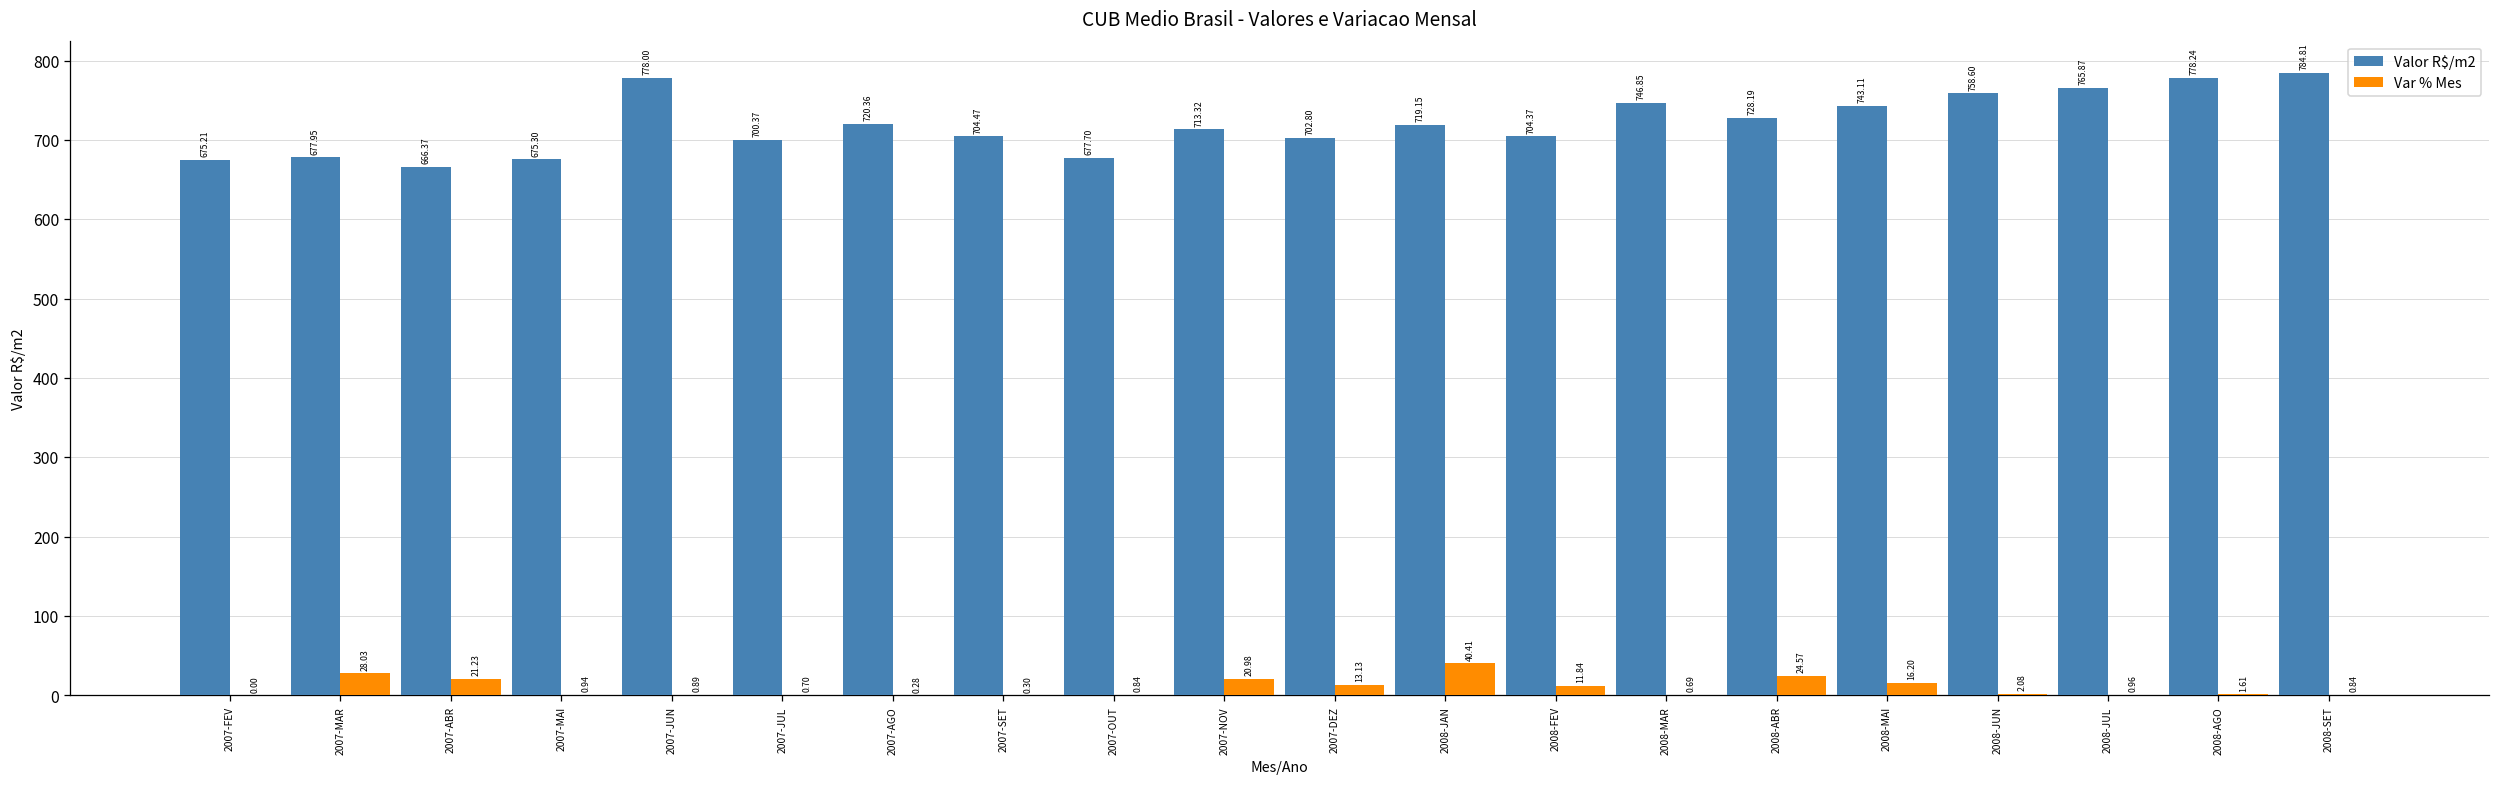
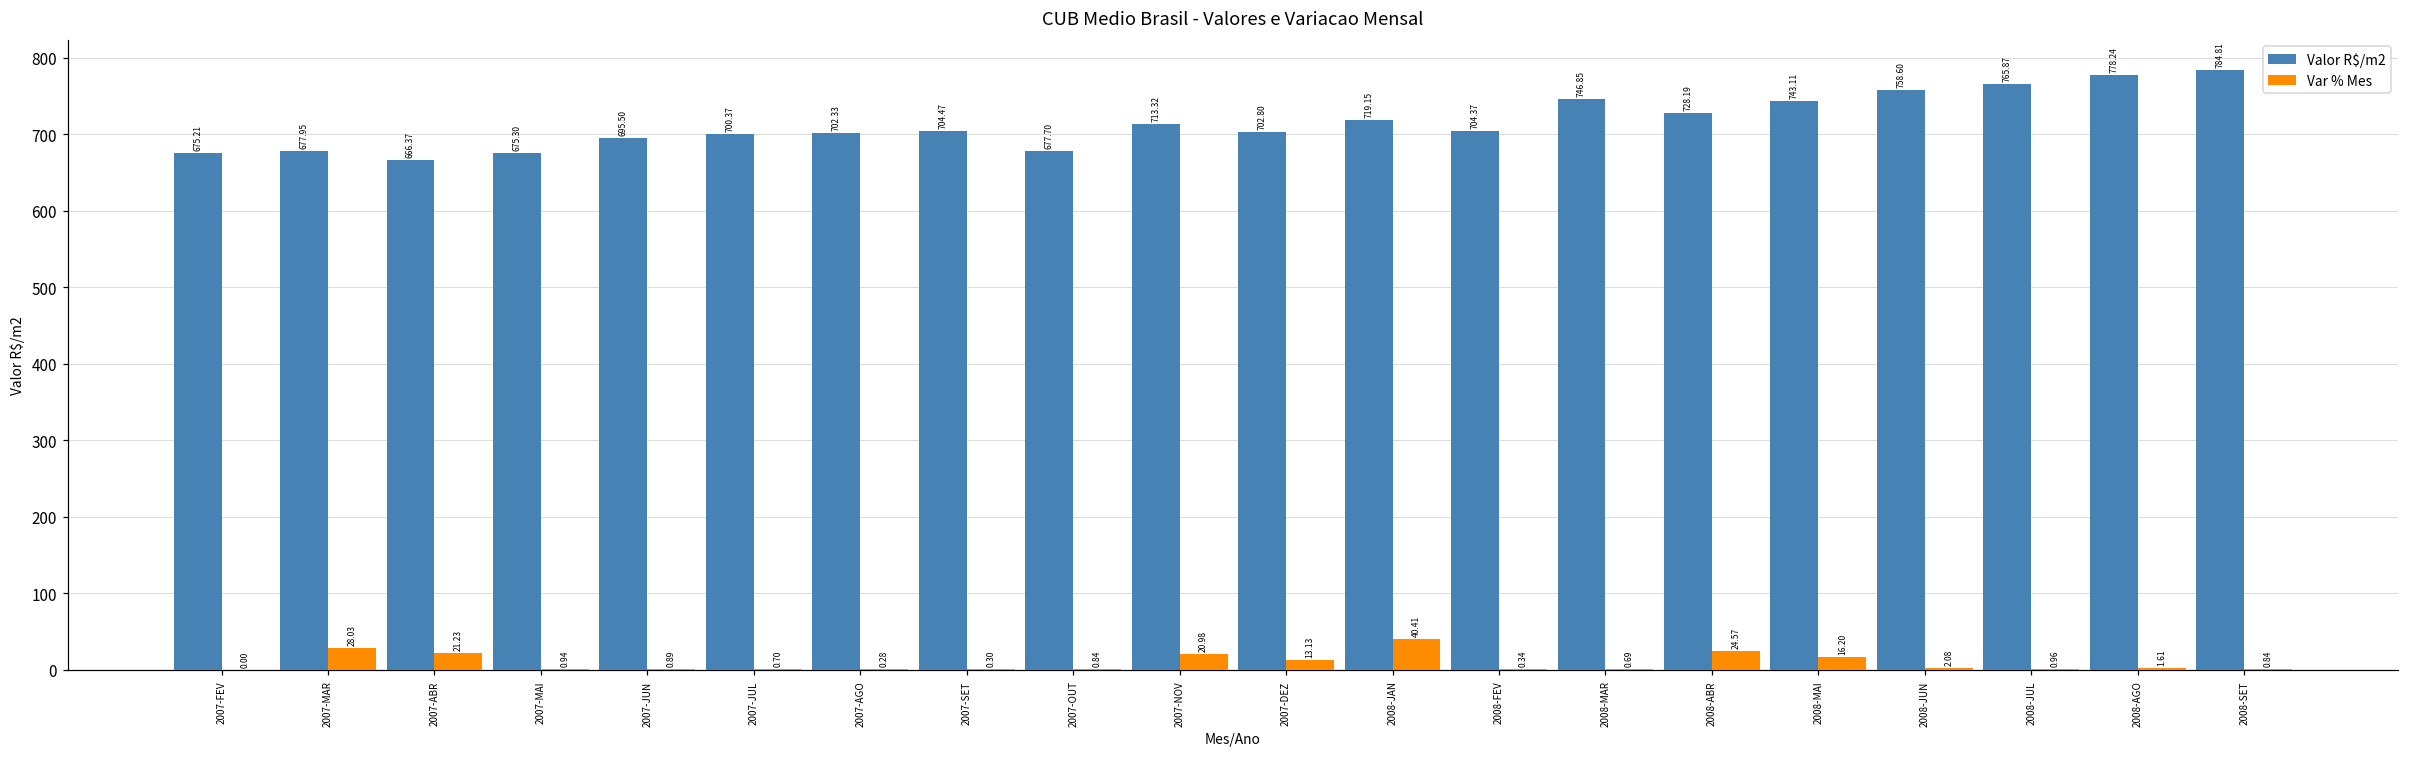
Valor R$/m2, 2007-JUN: 778.00 -> 695.50
Valor R$/m2, 2007-AGO: 720.36 -> 702.33
Var % Mes, 2008-FEV: 11.84 -> 0.34
